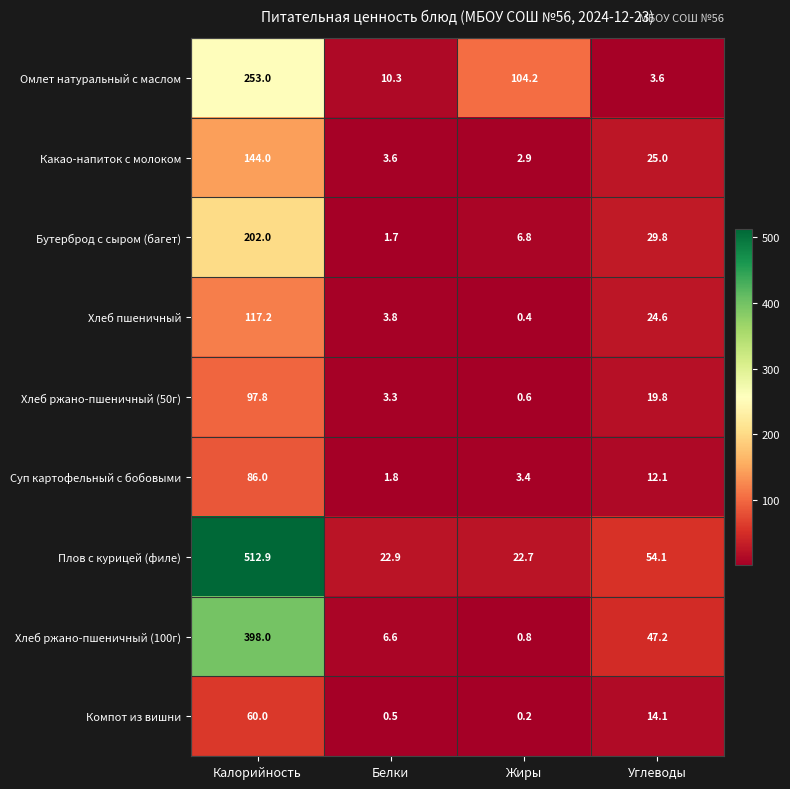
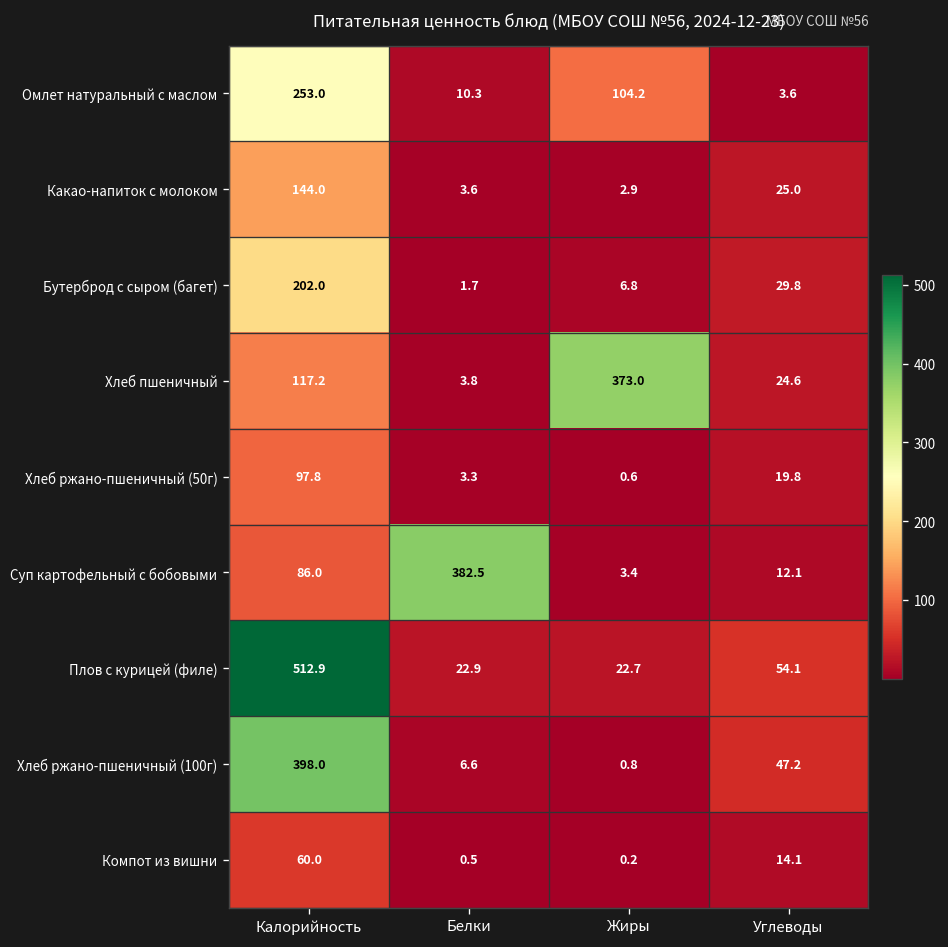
Хлеб пшеничный, Жиры: 0.4 -> 373.0
Суп картофельный с бобовыми, Белки: 1.8 -> 382.5
